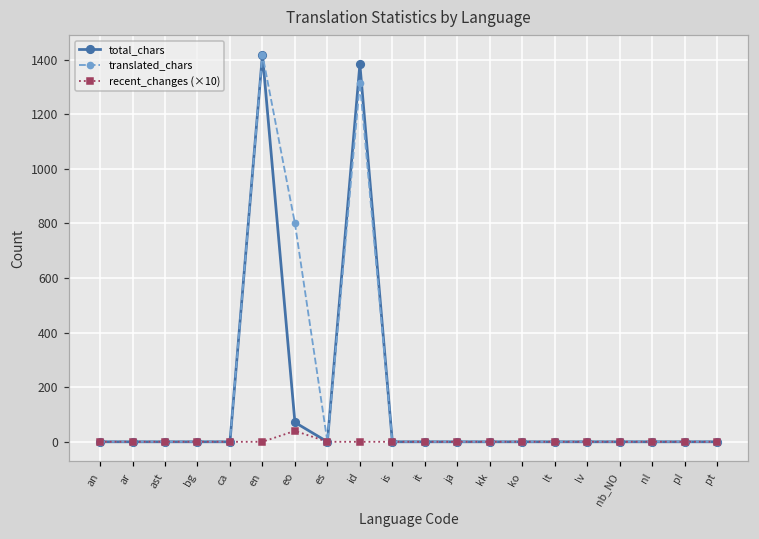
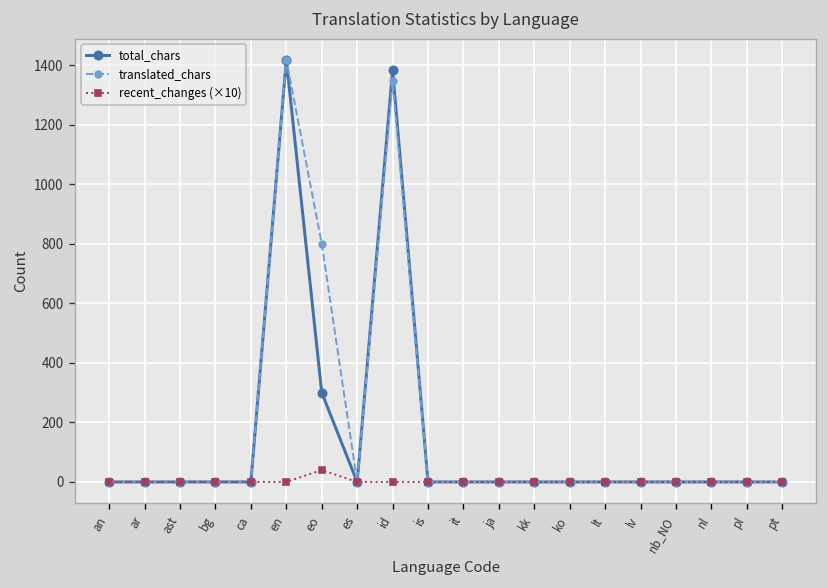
total_chars, eo: 70 -> 300
translated_chars, id: 1310 -> 1350
